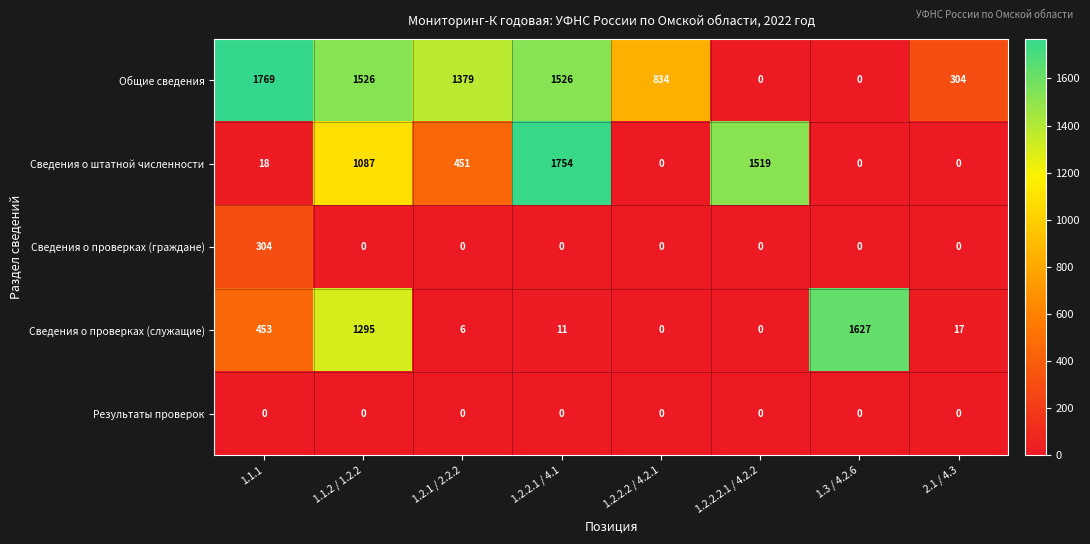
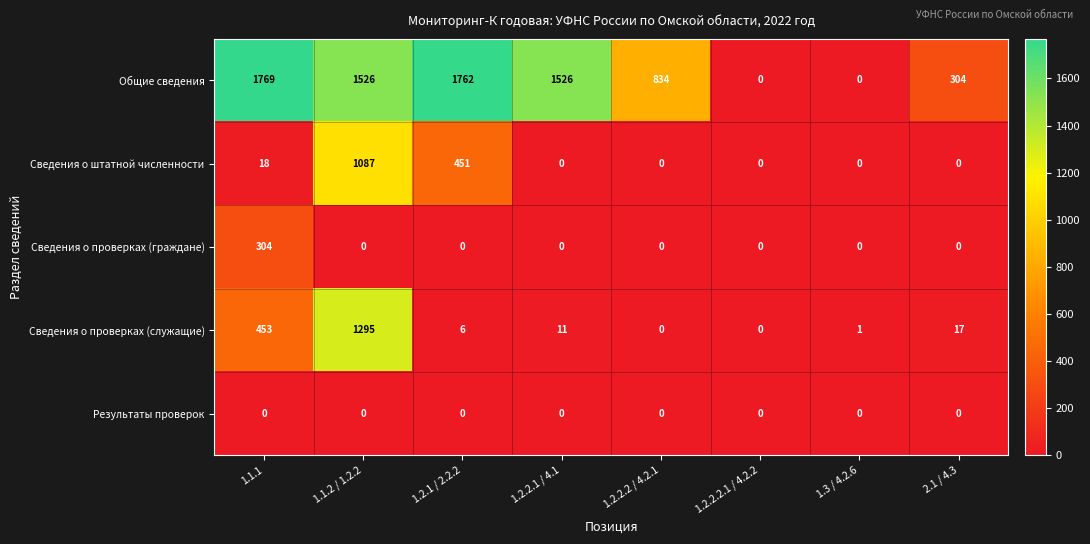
Общие сведения, 1.2.1 / 2.2.2: 1379 -> 1762
Сведения о штатной численности, 1.2.2.1 / 4.1: 1754 -> 0
Сведения о штатной численности, 1.2.2.2.1 / 4.2.2: 1519 -> 0
Сведения о проверках (служащие), 1.3 / 4.2.6: 1627 -> 1
